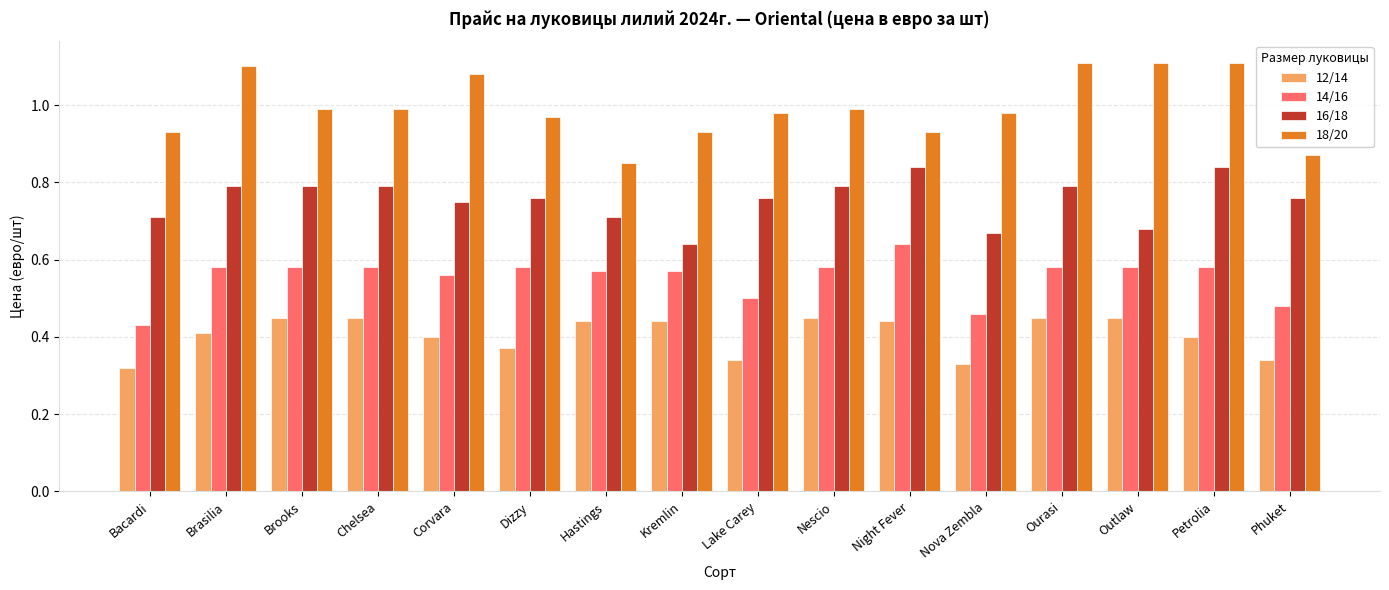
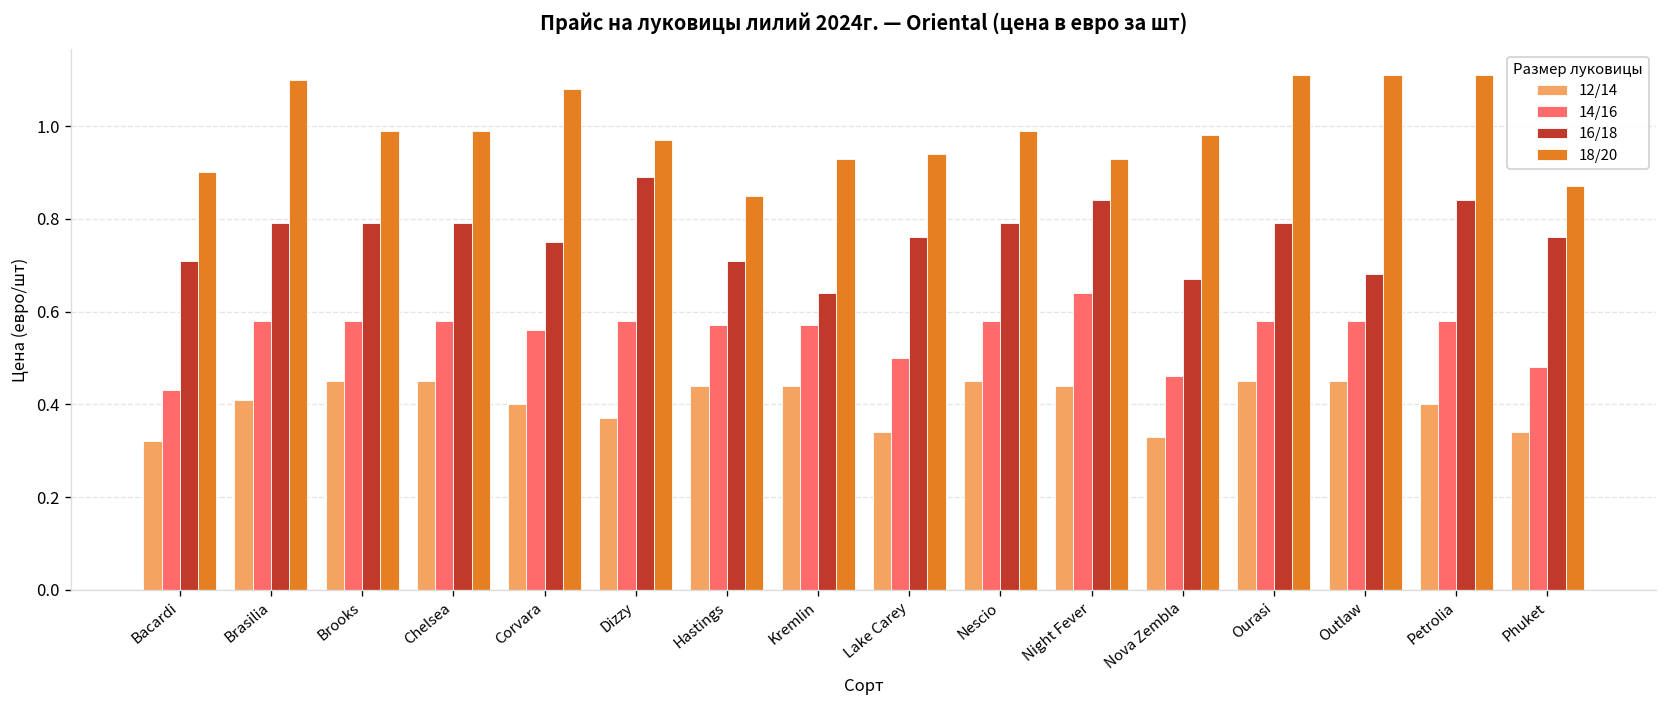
18/20, Bacardi: 0.93 -> 0.90
16/18, Dizzy: 0.76 -> 0.89
18/20, Lake Carey: 0.98 -> 0.94
